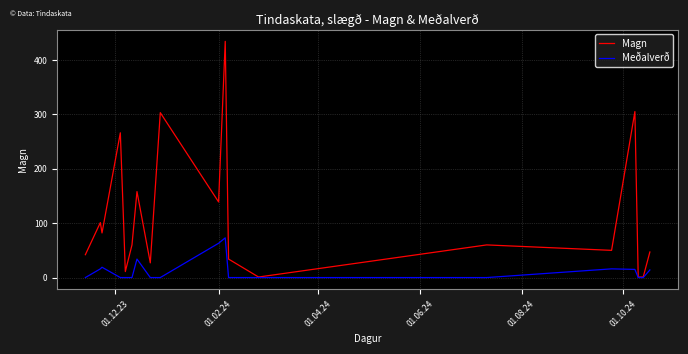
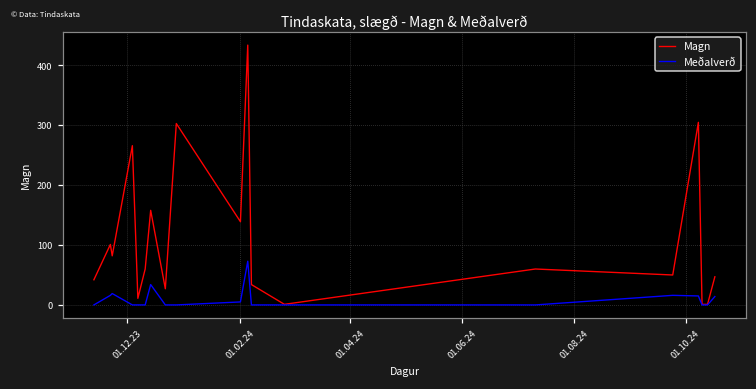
Meðalverð, 01.02.24: 60 -> 10
